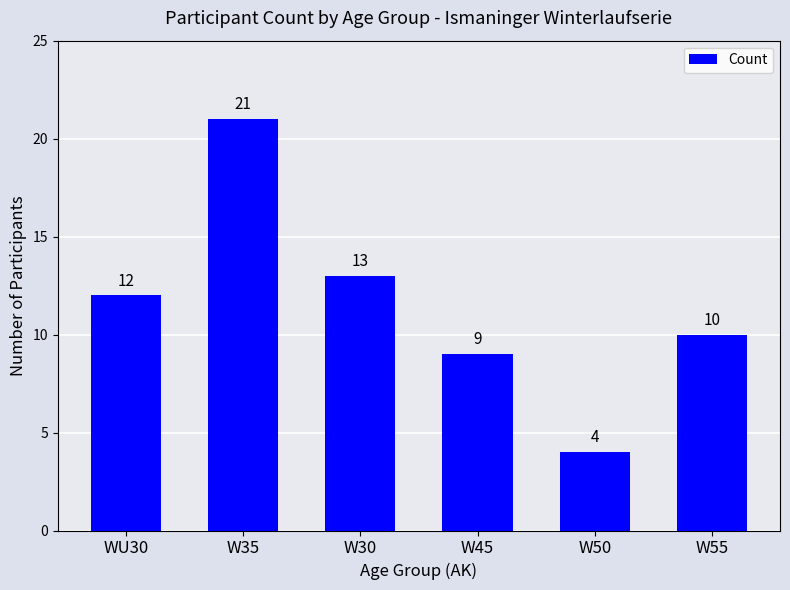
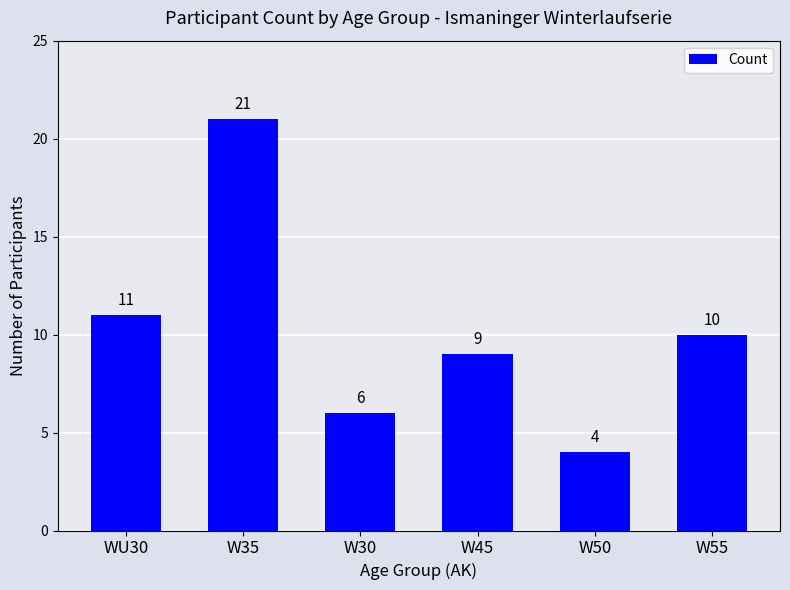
WU30: 12 -> 11
W30: 13 -> 6
